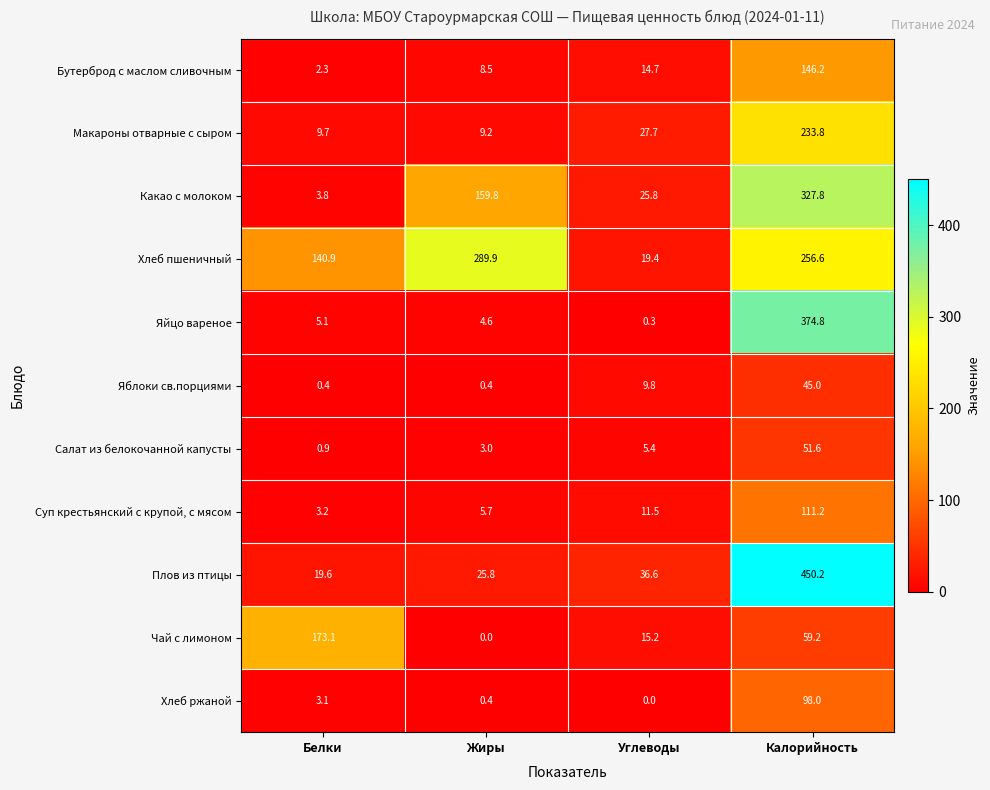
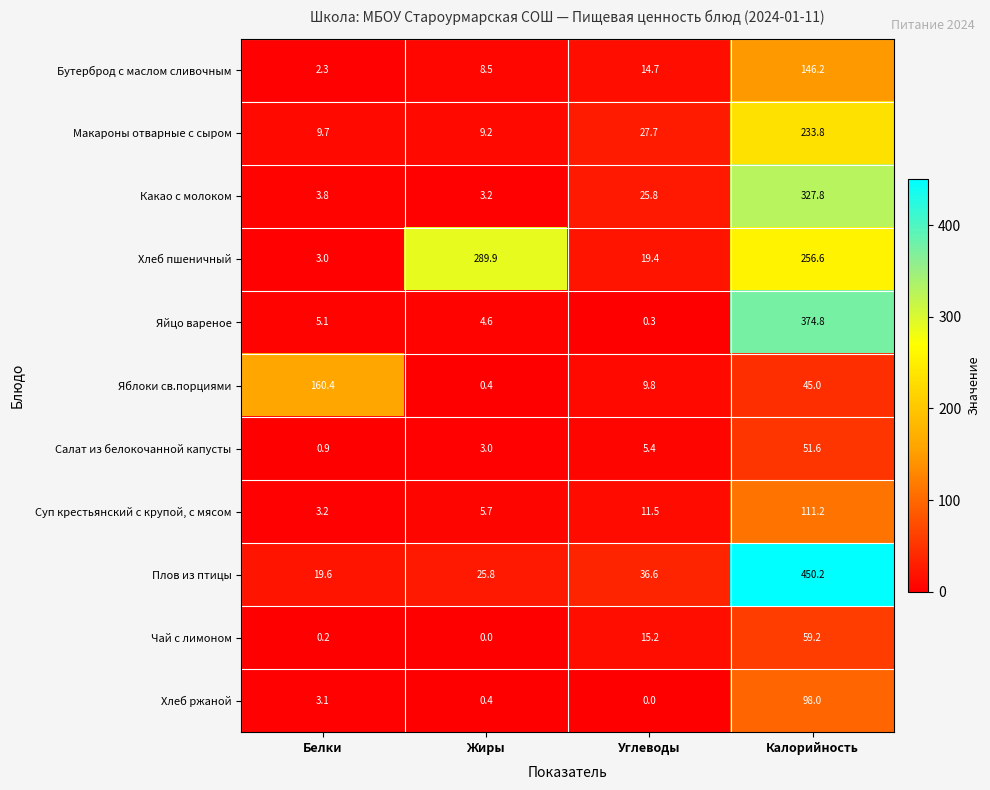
Какао с молоком, Жиры: 159.8 -> 3.2
Хлеб пшеничный, Белки: 140.9 -> 3.0
Яблоки св.порциями, Белки: 0.4 -> 160.4
Чай с лимоном, Белки: 173.1 -> 0.2
